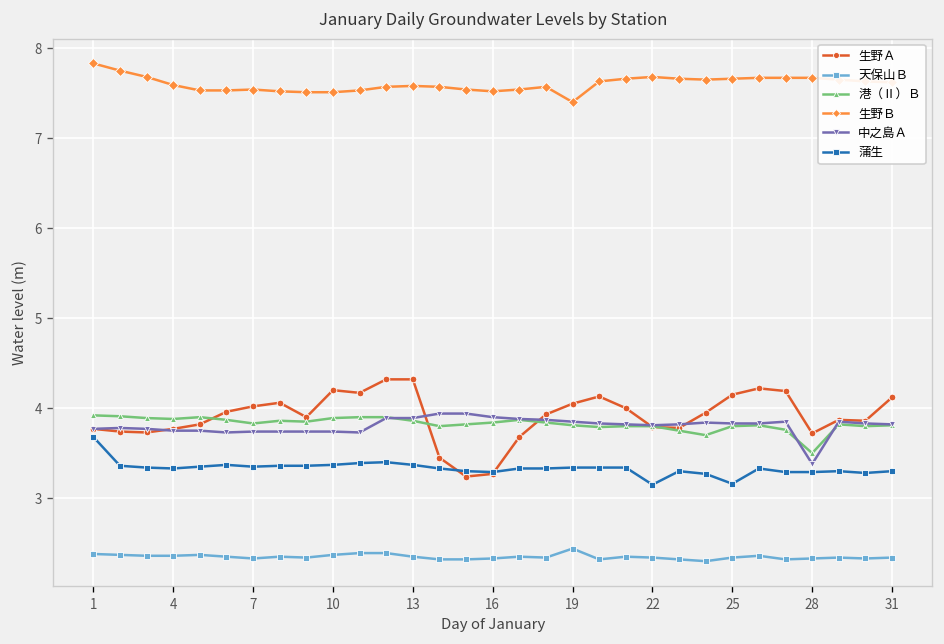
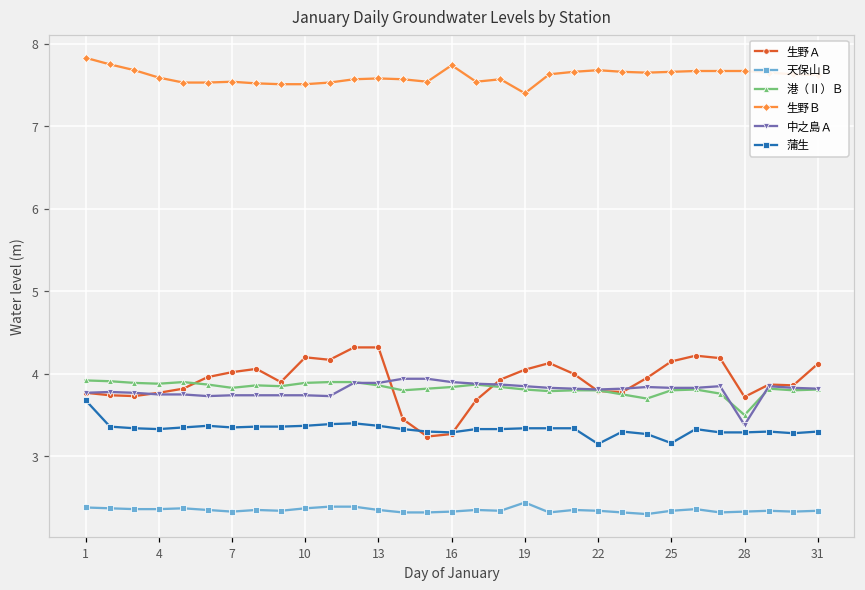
生野Ｂ, 16: 7.5 -> 7.7
